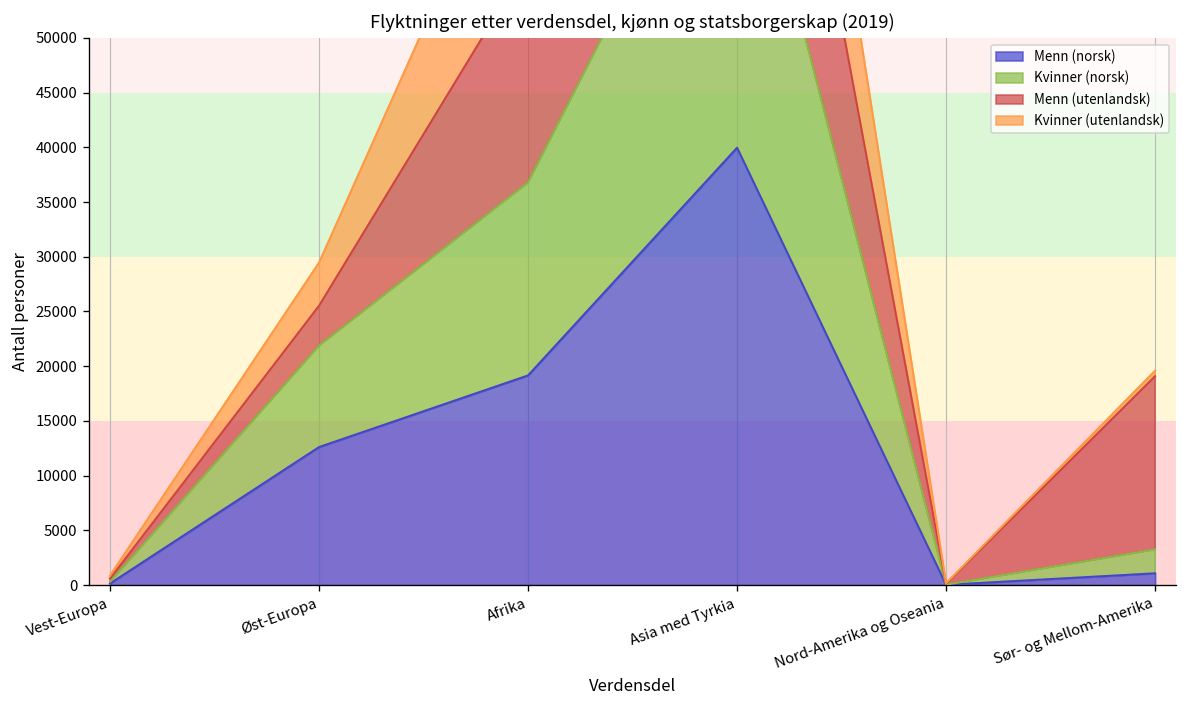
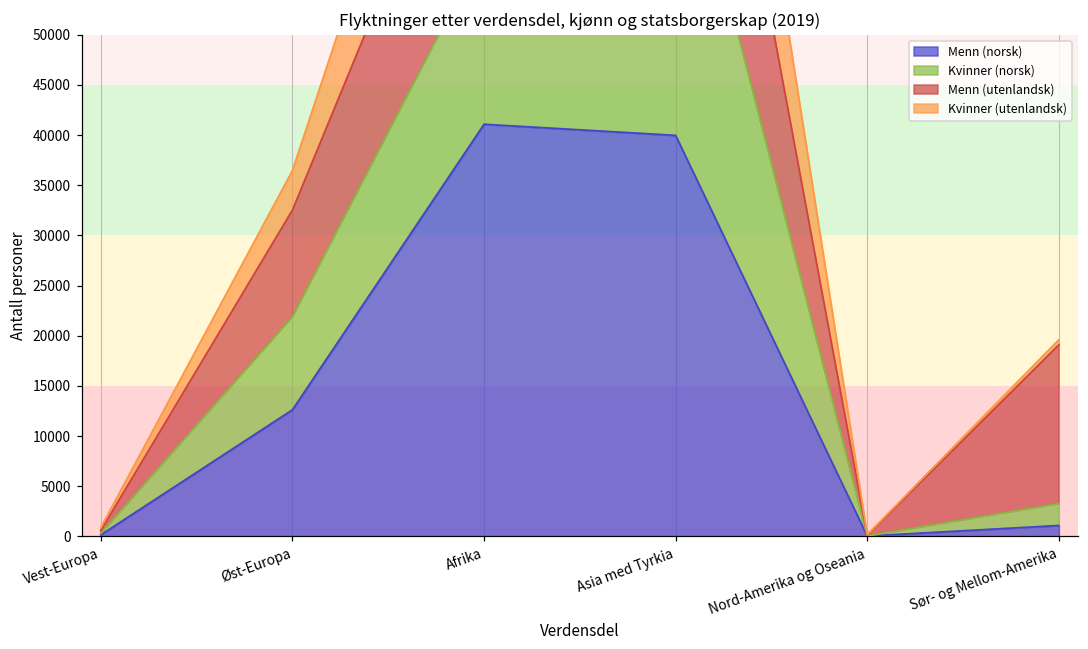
Menn (utenlandsk), Øst-Europa: 4000 -> 11000
Menn (norsk), Afrika: 19000 -> 41000
